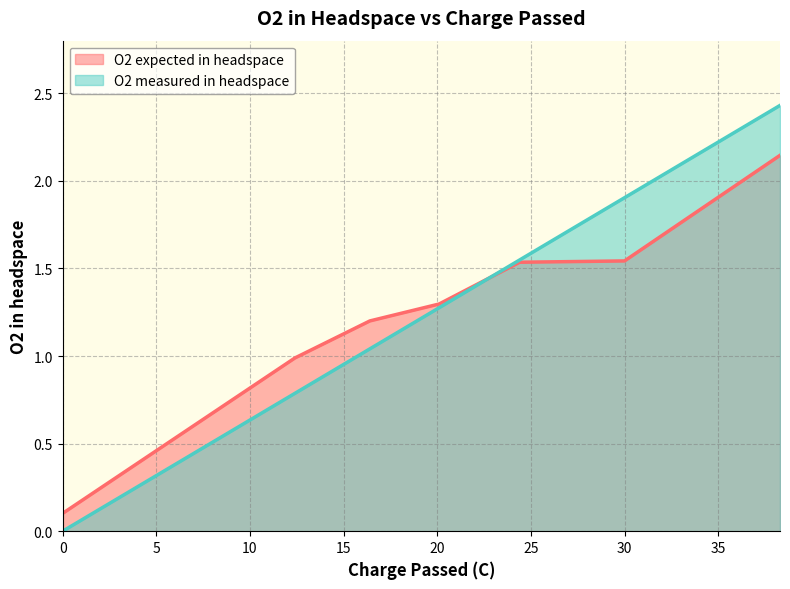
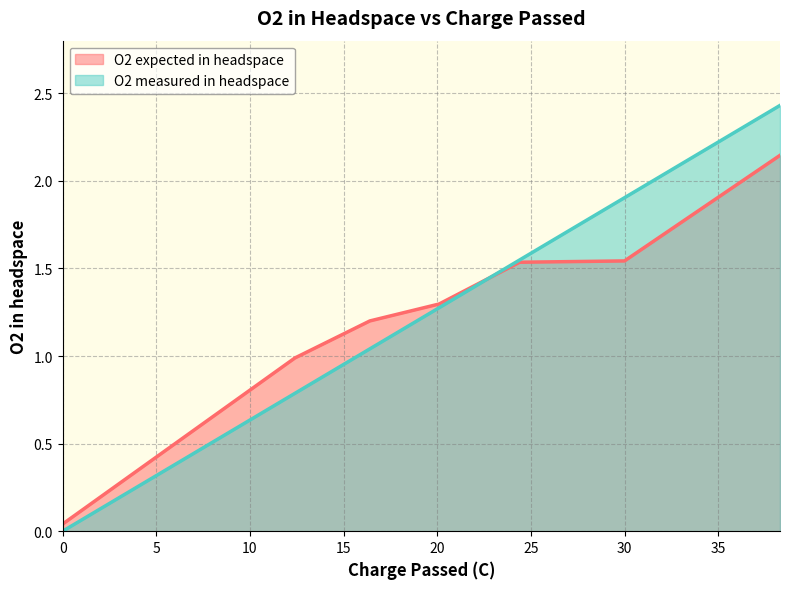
O2 expected in headspace, 0: 0.10 -> 0.04
